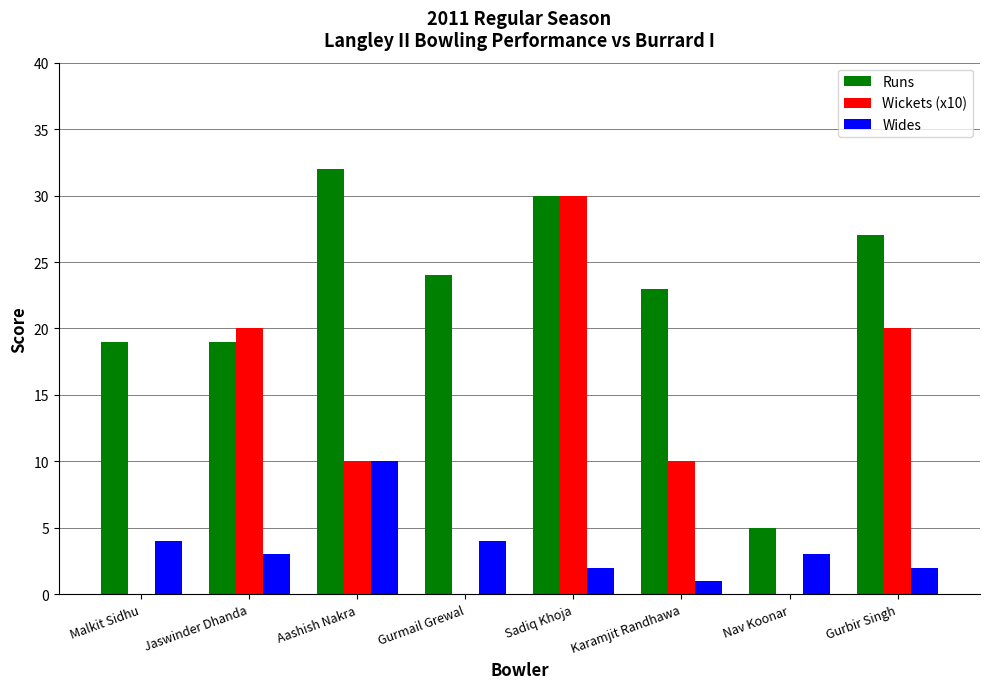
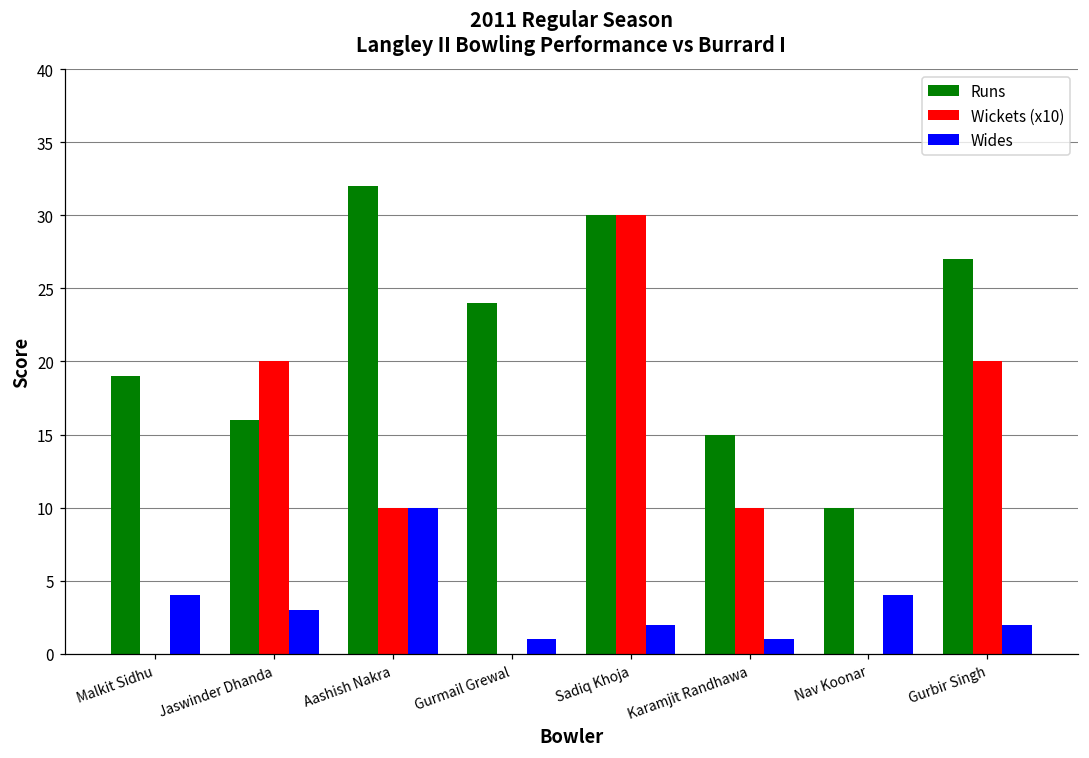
Runs, Jaswinder Dhanda: 19 -> 16
Wides, Gurmail Grewal: 4 -> 1
Runs, Karamjit Randhawa: 23 -> 15
Runs, Nav Koonar: 5 -> 10
Wides, Nav Koonar: 3 -> 4
